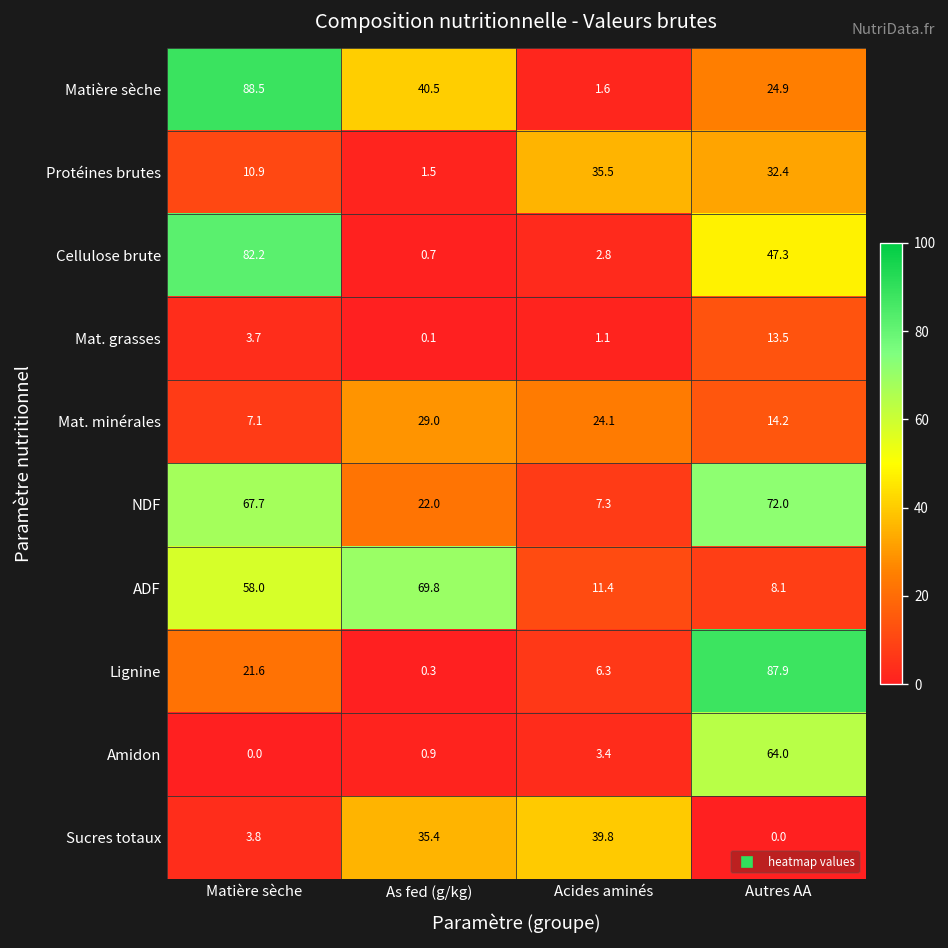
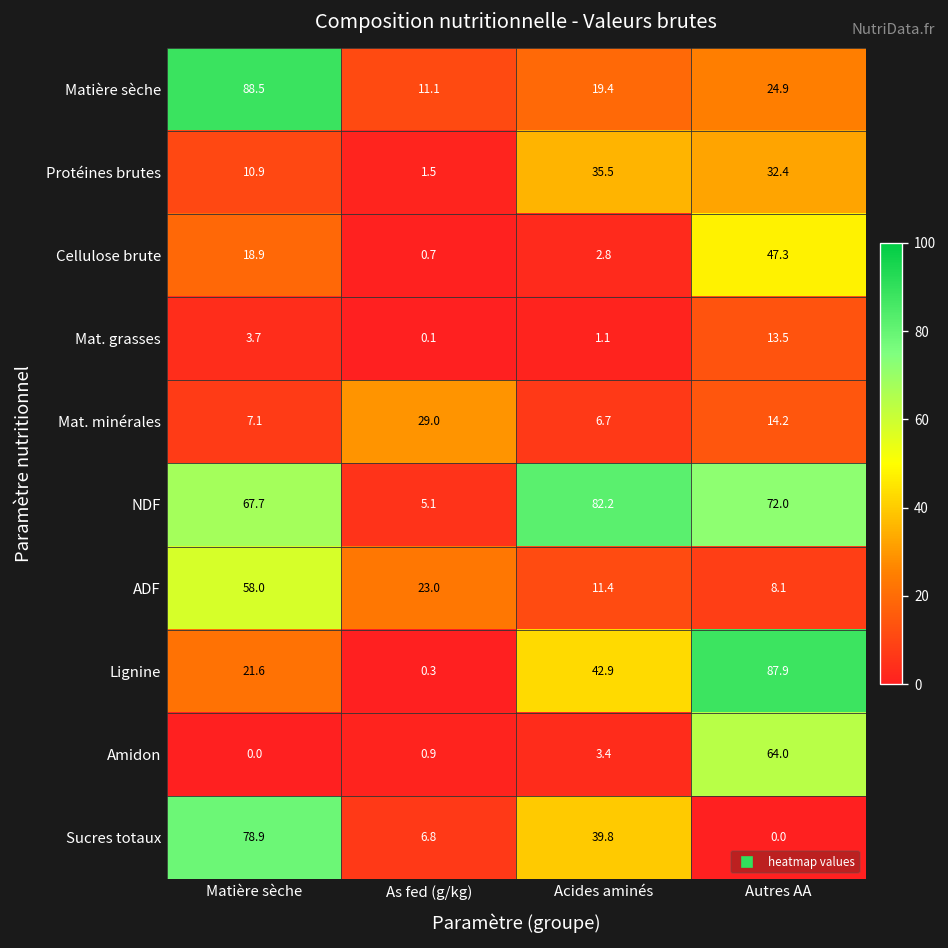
Matière sèche, As fed (g/kg): 40.5 -> 11.1
Matière sèche, Acides aminés: 1.6 -> 19.4
Cellulose brute, Matière sèche: 82.2 -> 18.9
Mat. minérales, Acides aminés: 24.1 -> 6.7
NDF, As fed (g/kg): 22.0 -> 5.1
NDF, Acides aminés: 7.3 -> 82.2
ADF, As fed (g/kg): 69.8 -> 23.0
Lignine, Acides aminés: 6.3 -> 42.9
Sucres totaux, Matière sèche: 3.8 -> 78.9
Sucres totaux, As fed (g/kg): 35.4 -> 6.8
